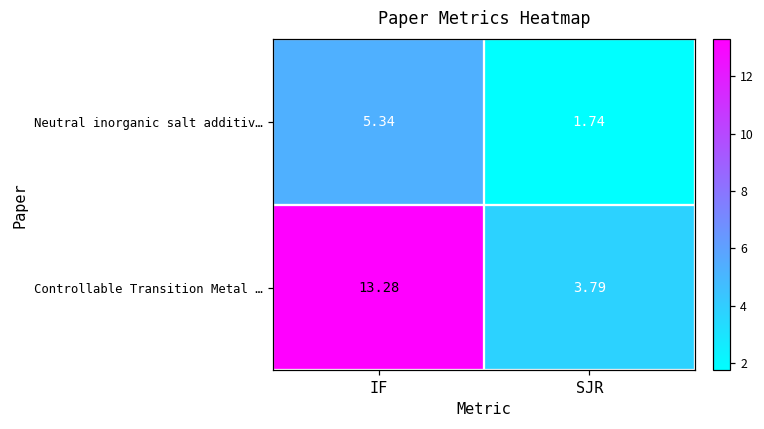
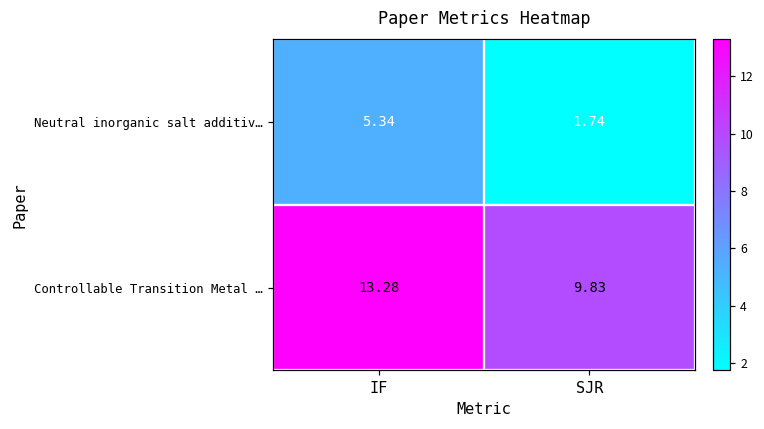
Controllable Transition Metal …, SJR: 3.79 -> 9.83
